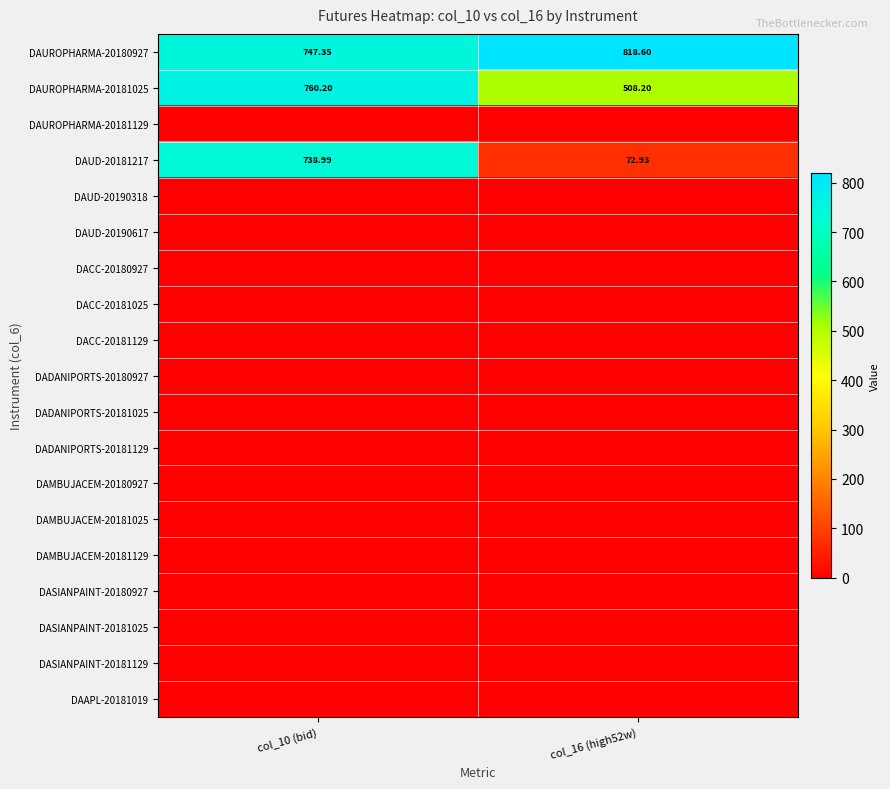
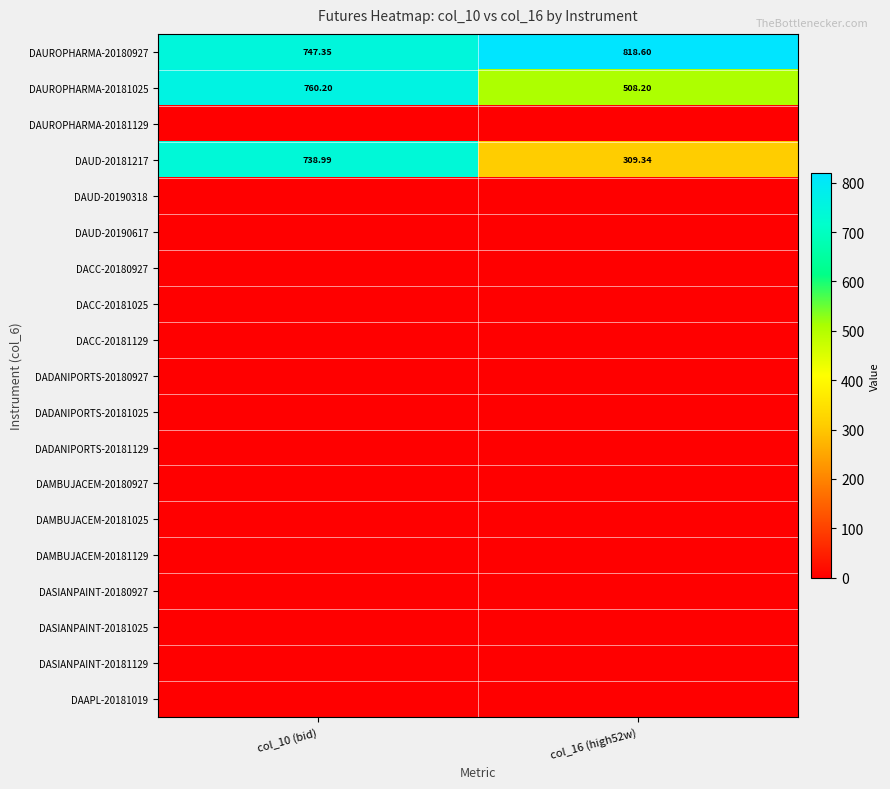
DAUD-20181217, col_16 (high52w): 72.93 -> 309.34
